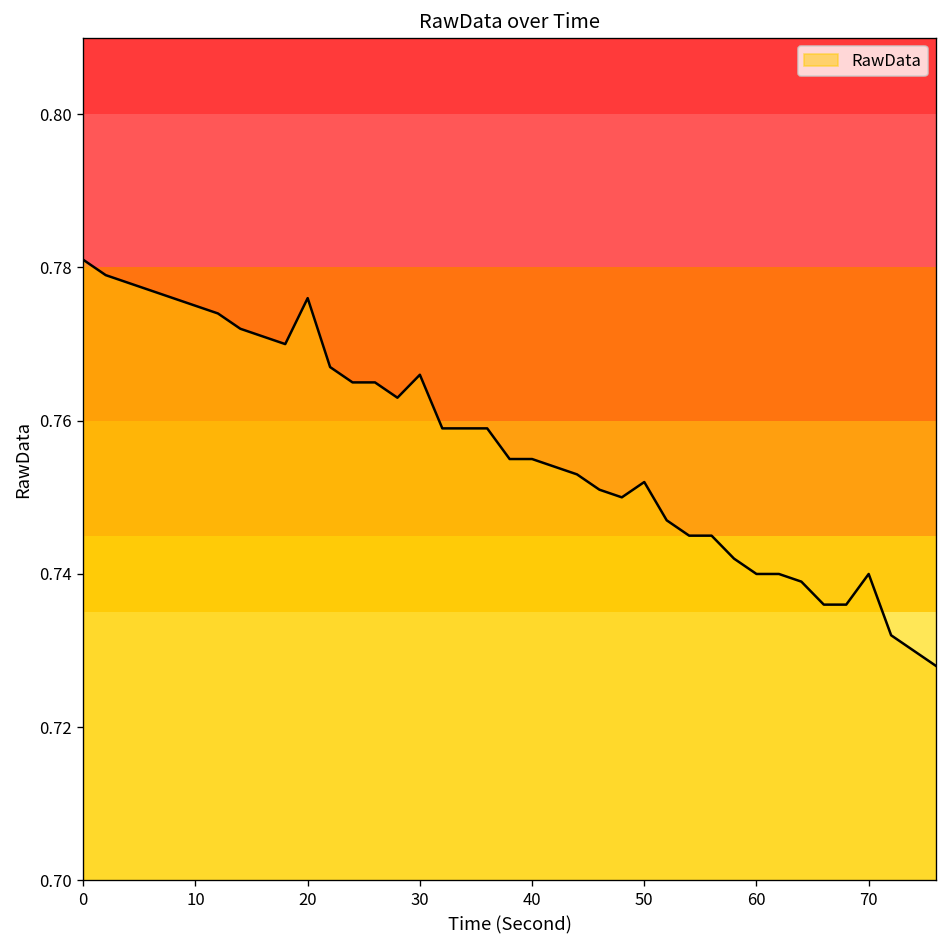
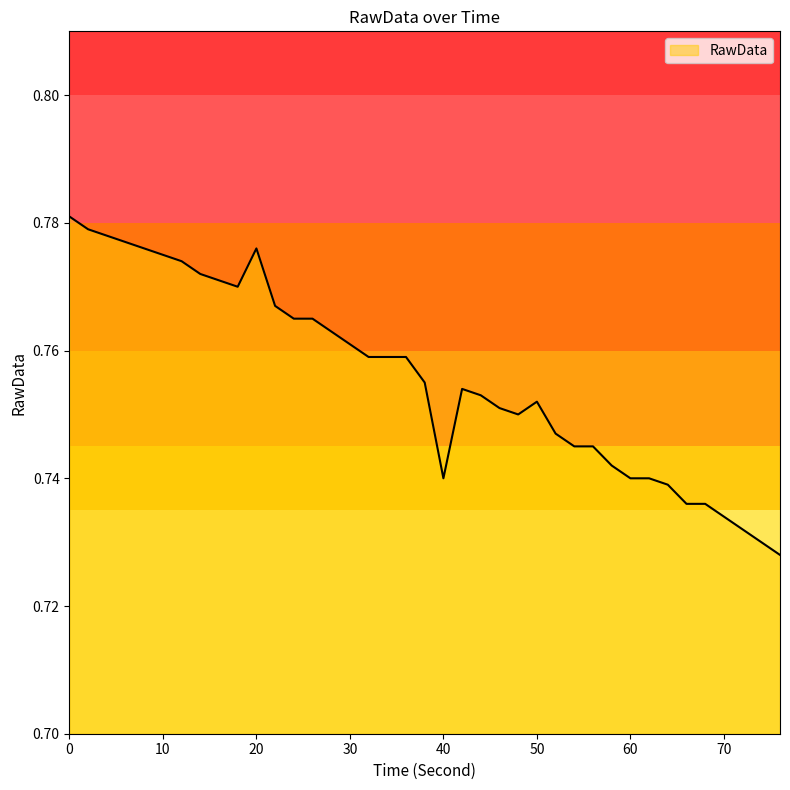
30: 0.766 -> 0.761
40: 0.755 -> 0.740
70: 0.740 -> 0.734
